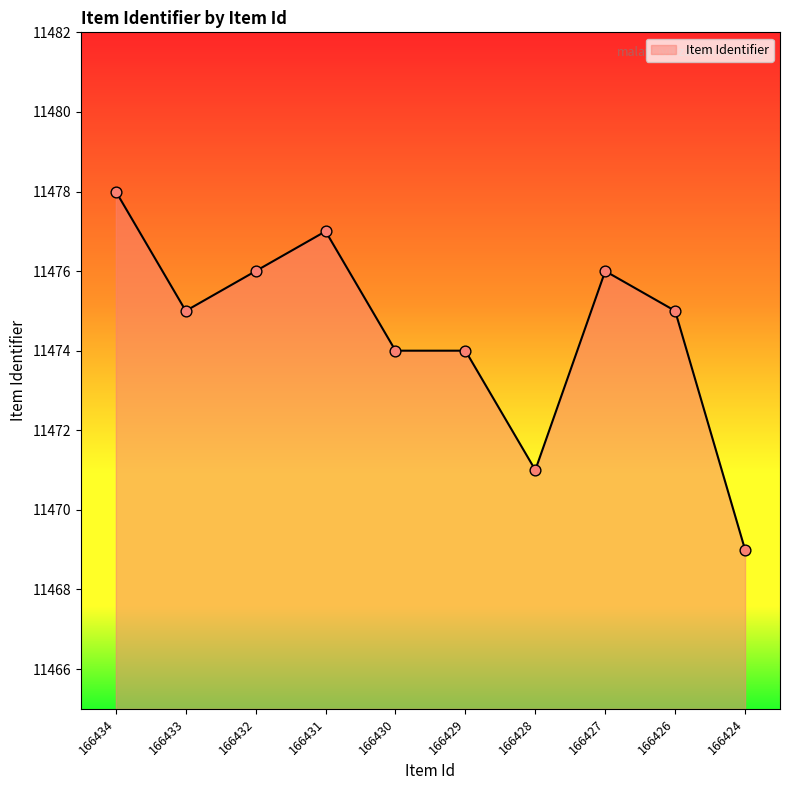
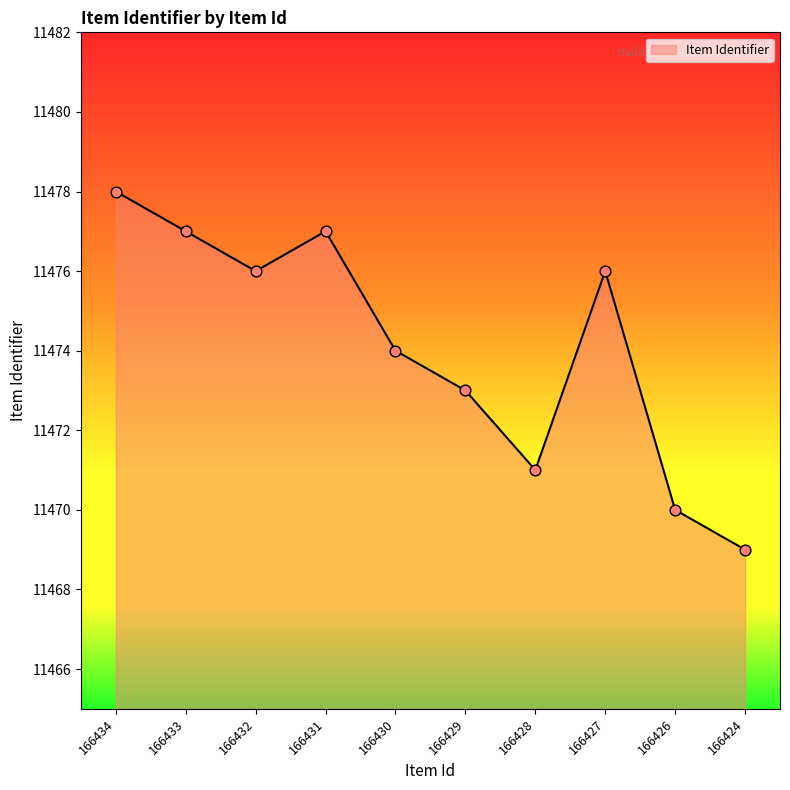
166433: 11475 -> 11477
166429: 11474 -> 11473
166426: 11475 -> 11470
